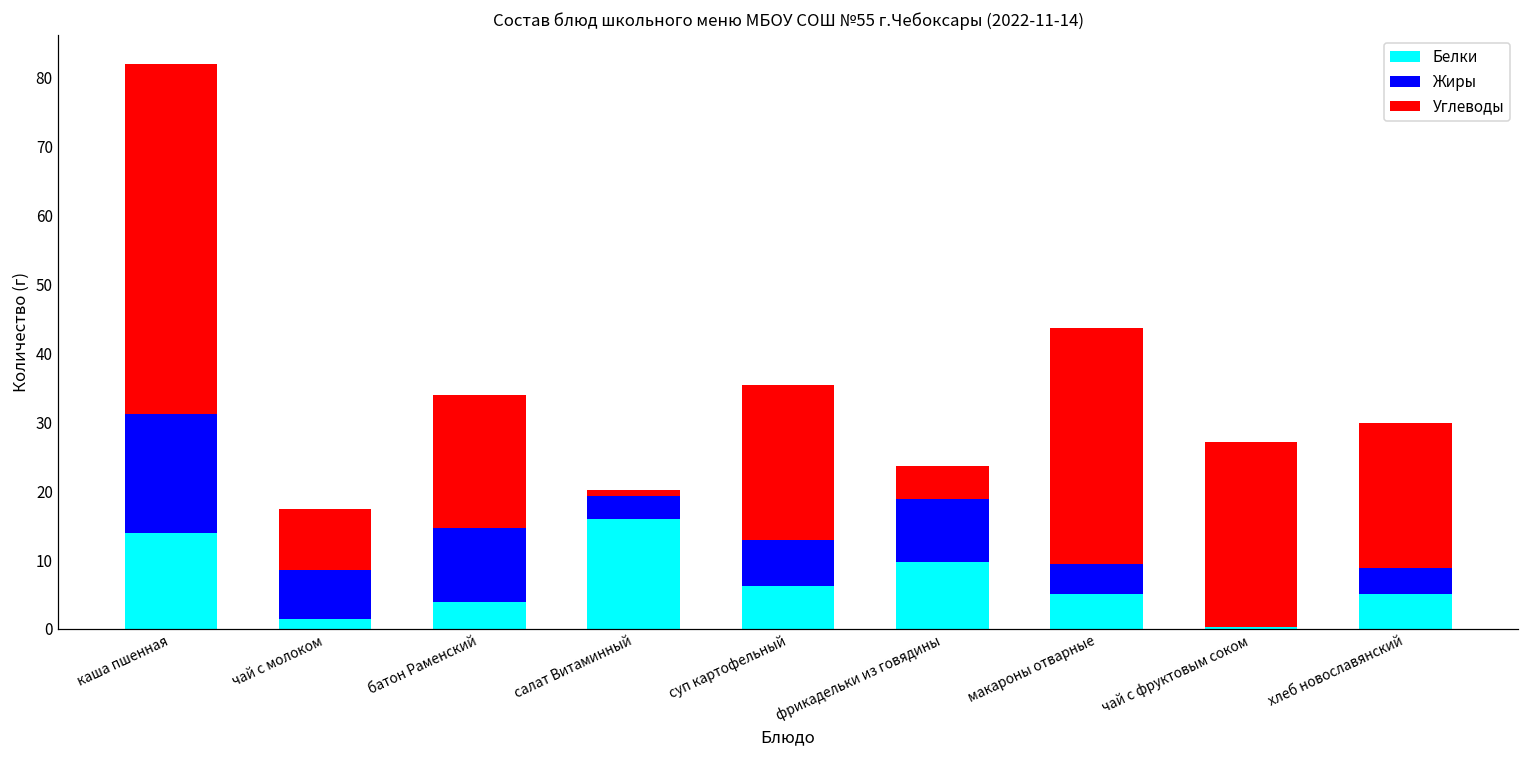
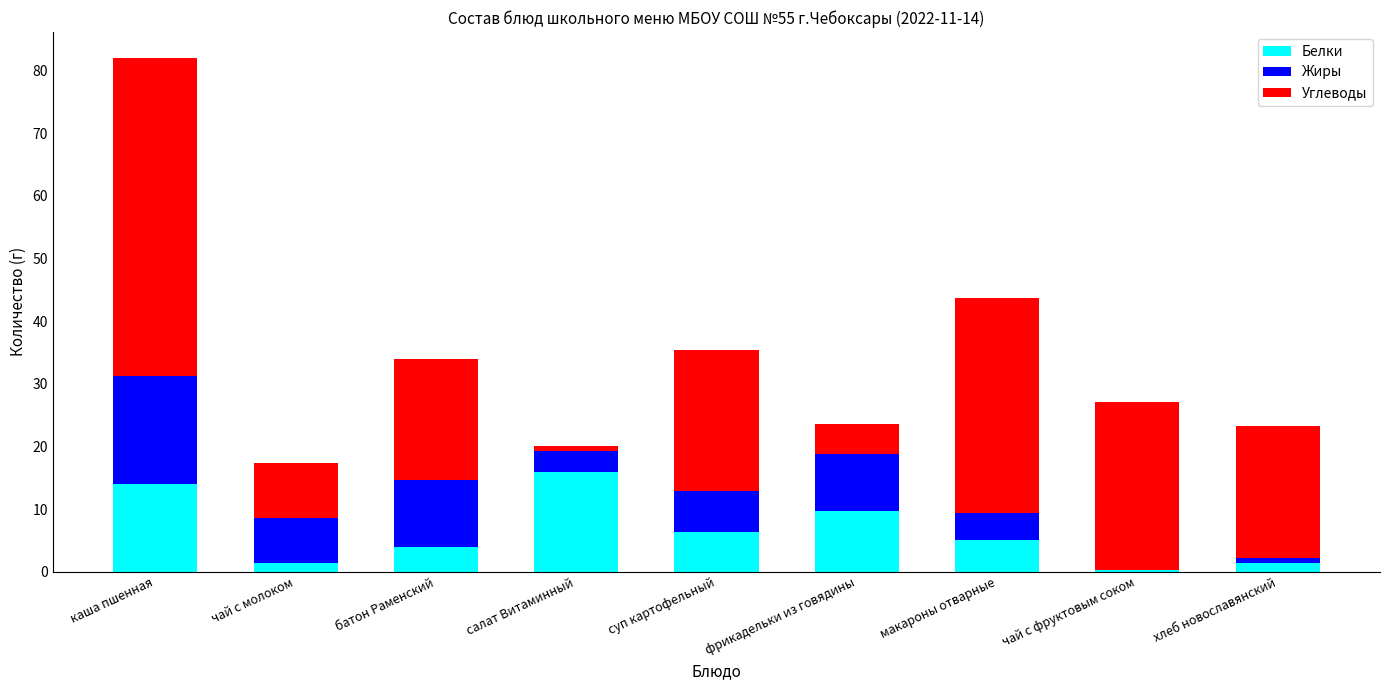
Белки, хлеб новославянский: 5 -> 1
Жиры, хлеб новославянский: 4 -> 1
